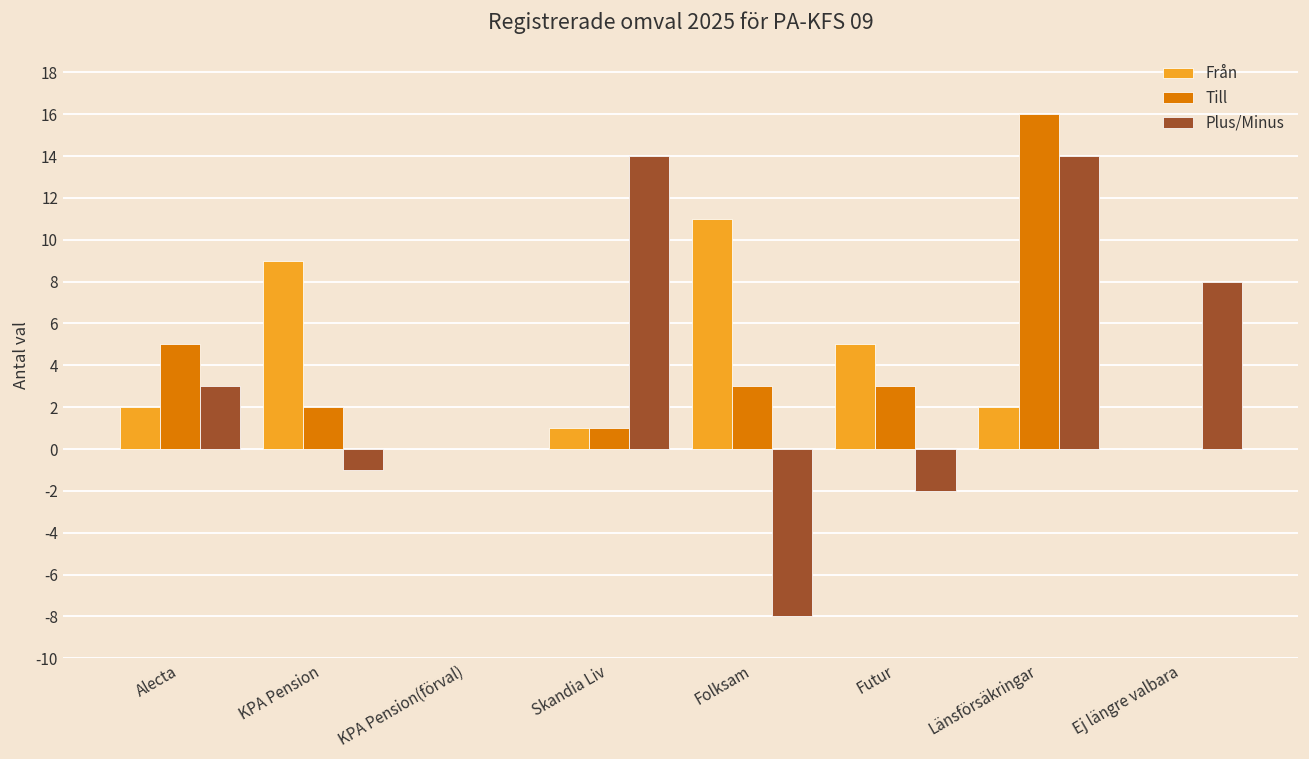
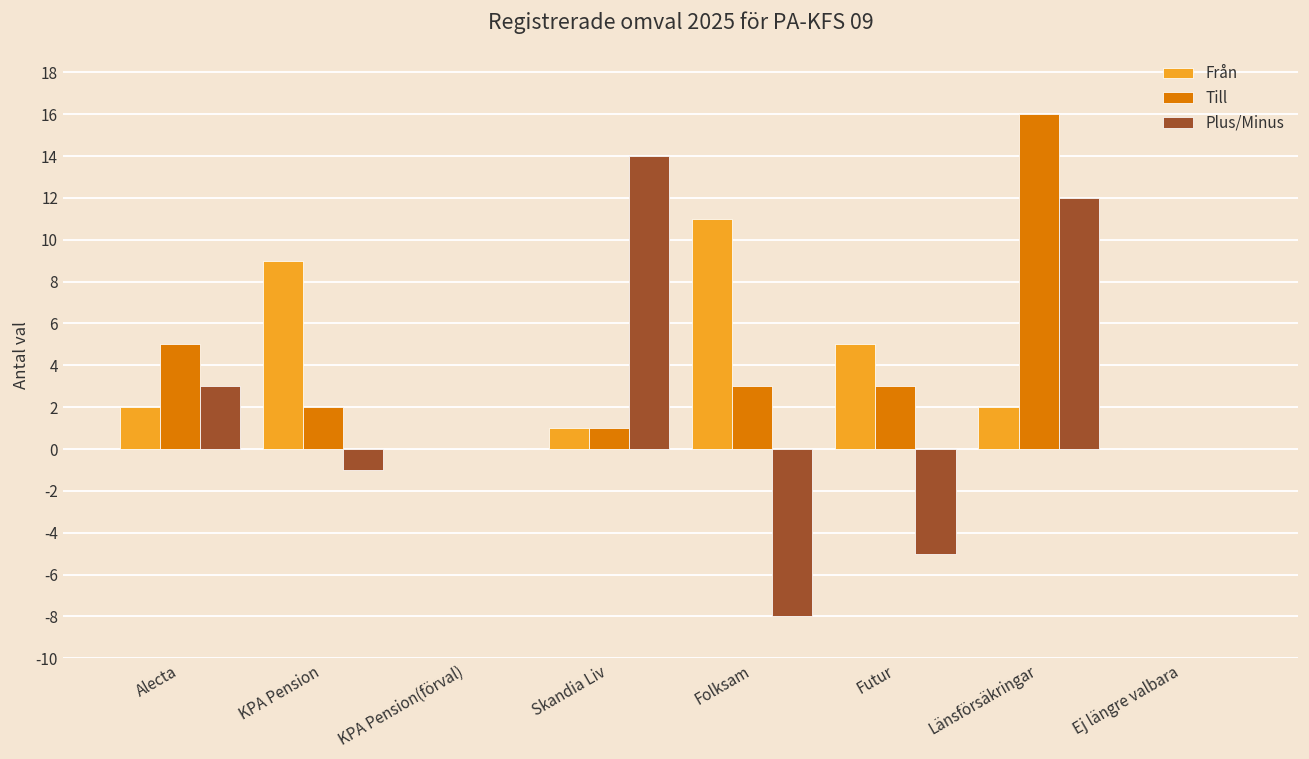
Plus/Minus, Futur: -2 -> -5
Plus/Minus, Länsförsäkringar: 14 -> 12
Plus/Minus, Ej längre valbara: 8 -> 0
